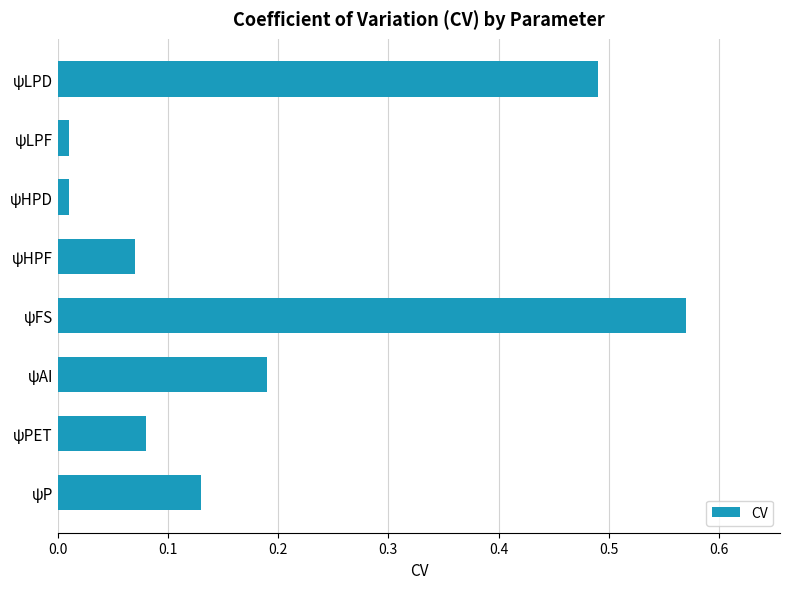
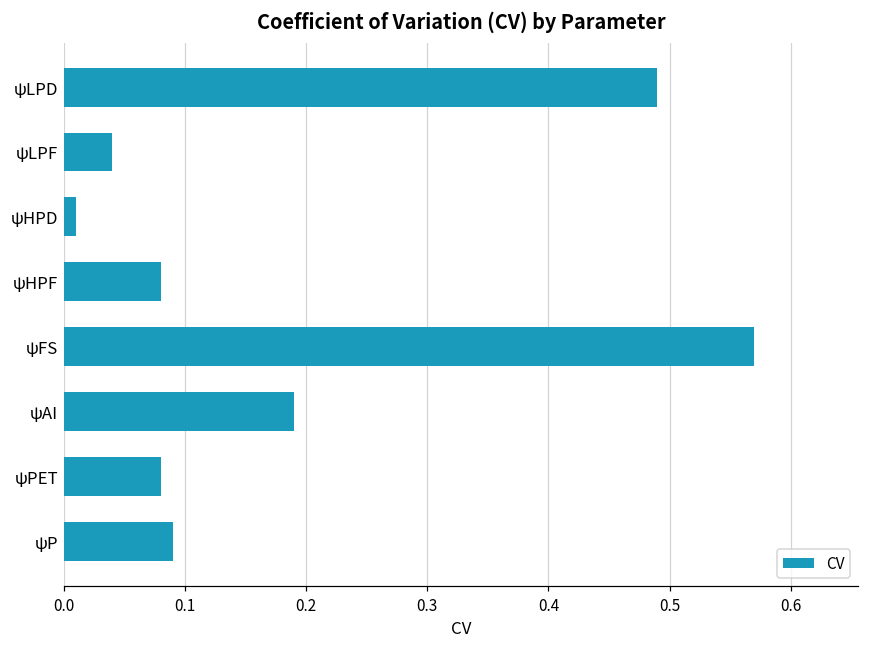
ψLPF: 0.01 -> 0.04
ψHPF: 0.07 -> 0.08
ψP: 0.13 -> 0.09
